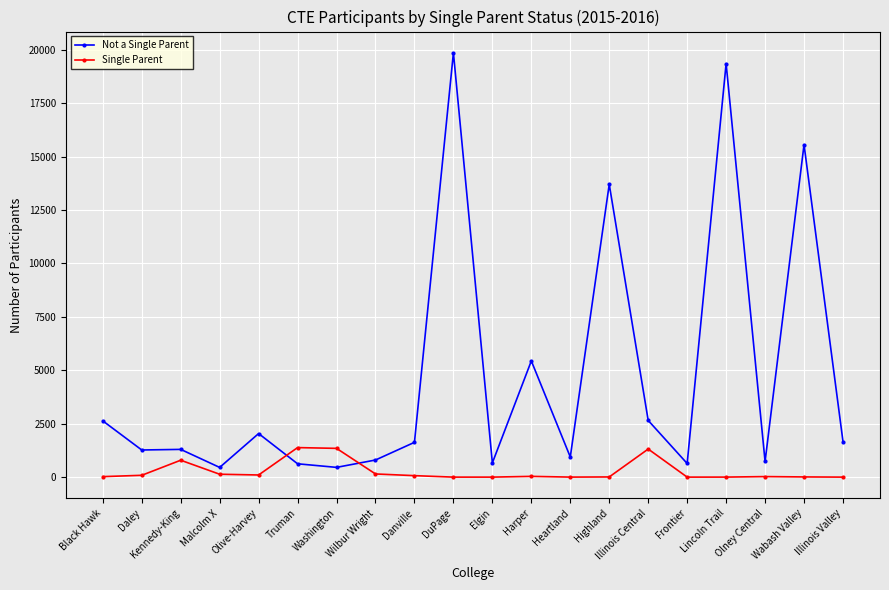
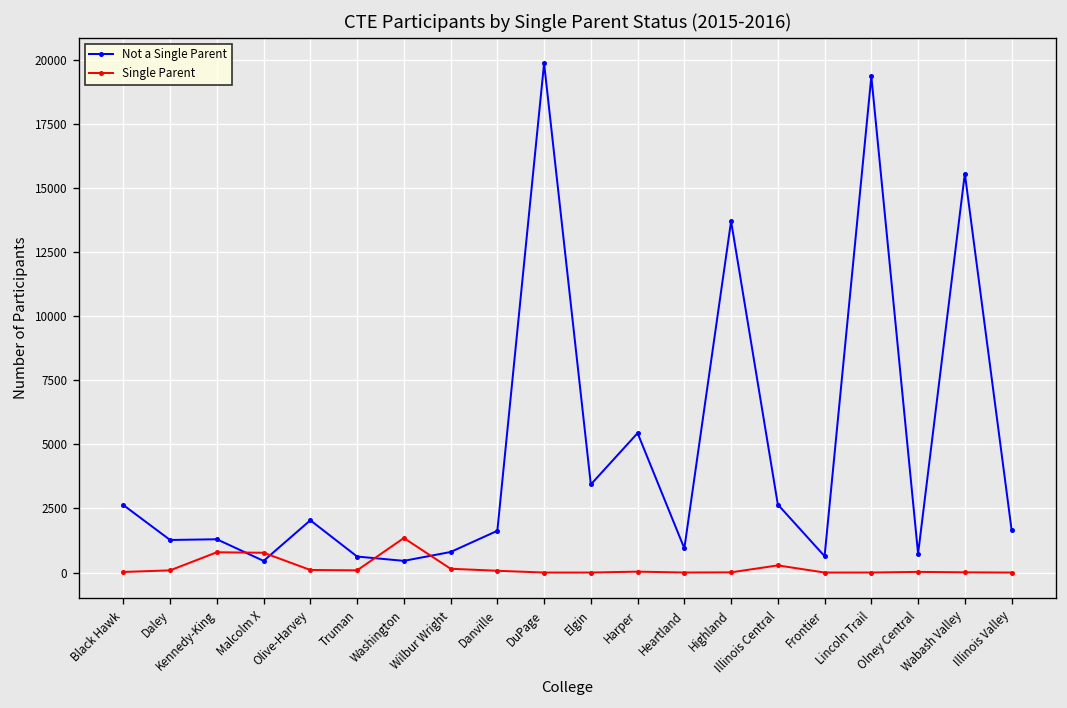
Single Parent, Malcolm X: 100 -> 800
Single Parent, Truman: 1400 -> 100
Not a Single Parent, Elgin: 700 -> 3400
Single Parent, Illinois Central: 1300 -> 300
